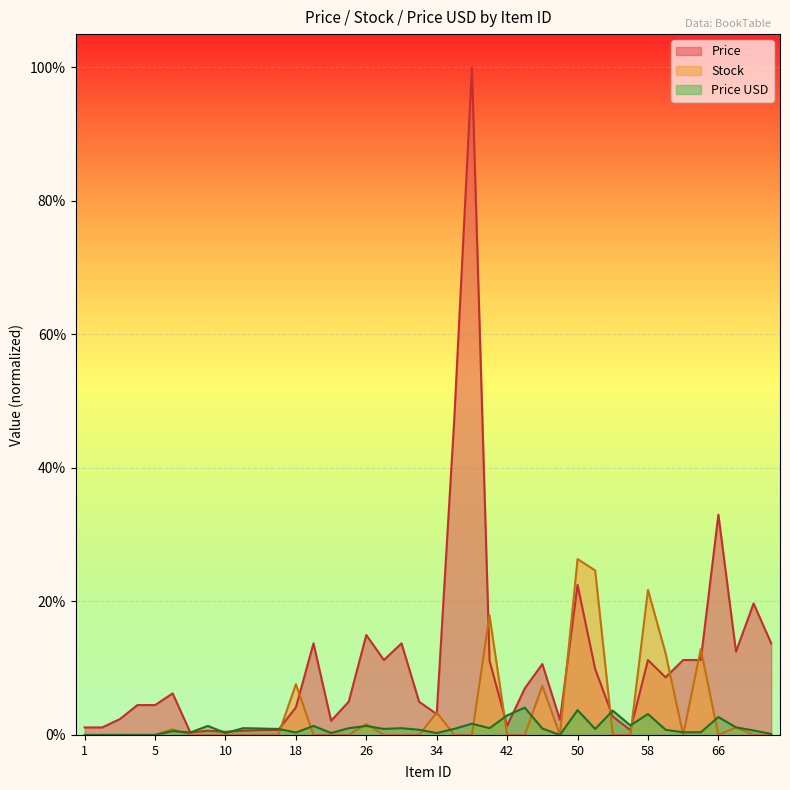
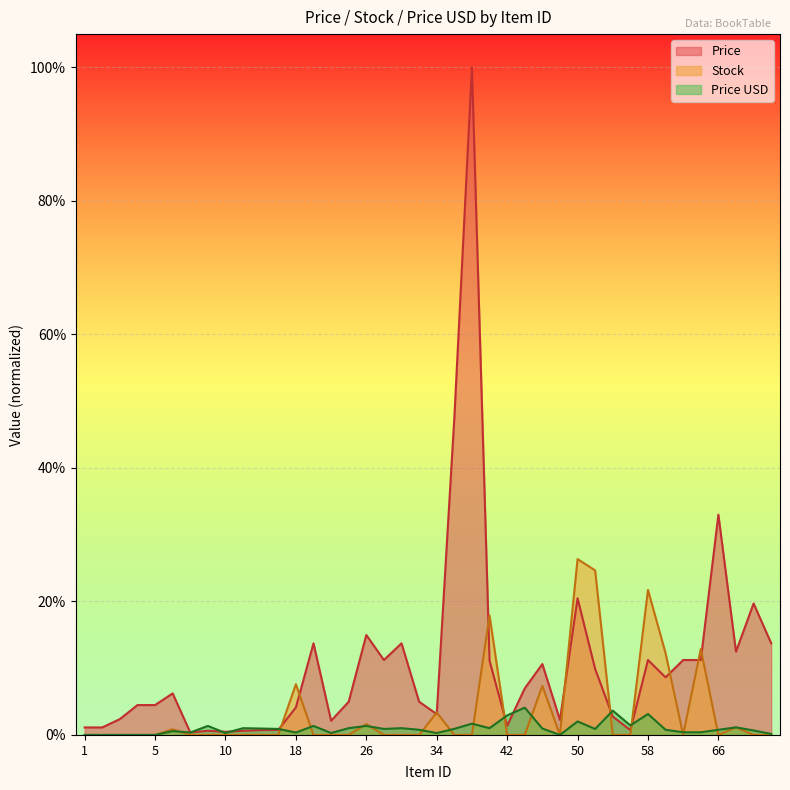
Price, 50: 22% -> 20%
Price USD, 50: 4% -> 2%
Price USD, 66: 3% -> 1%
